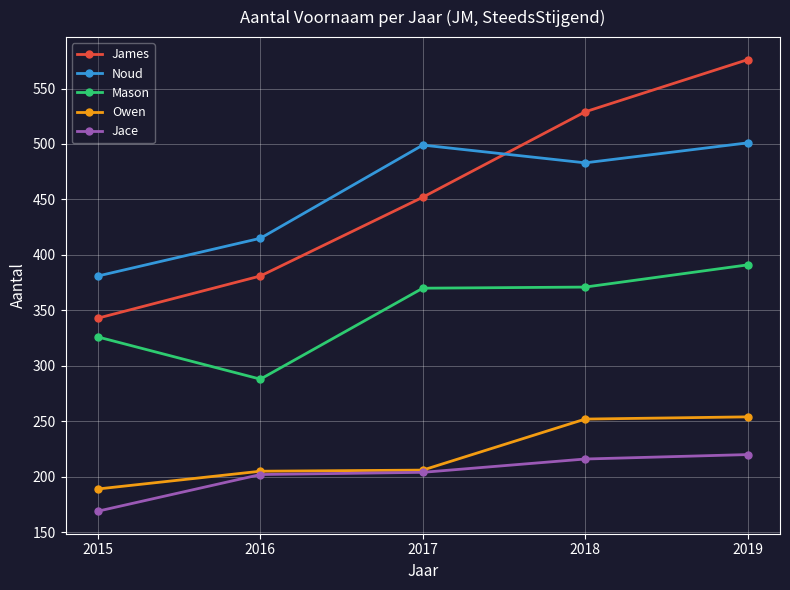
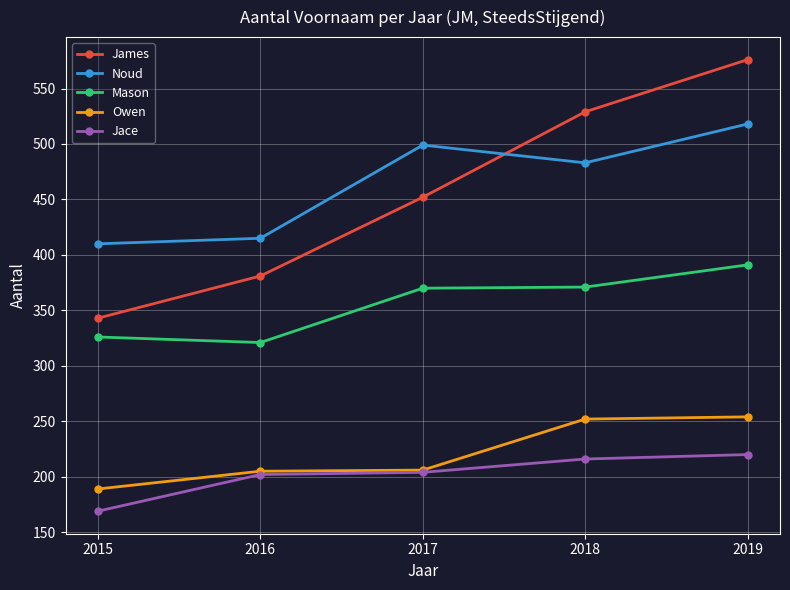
Noud, 2015: 381 -> 410
Mason, 2016: 288 -> 321
Noud, 2019: 501 -> 518
